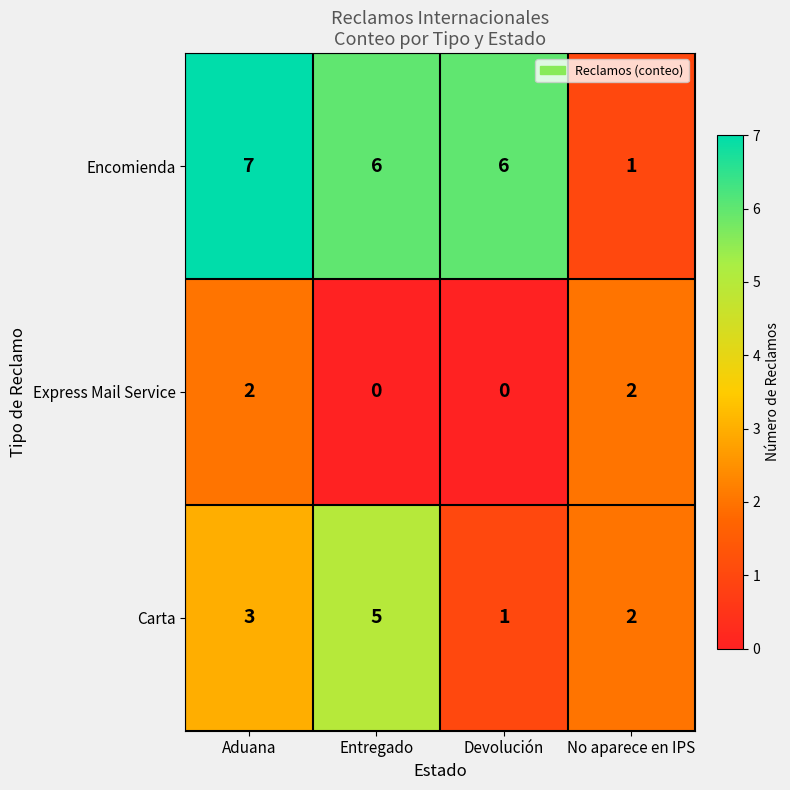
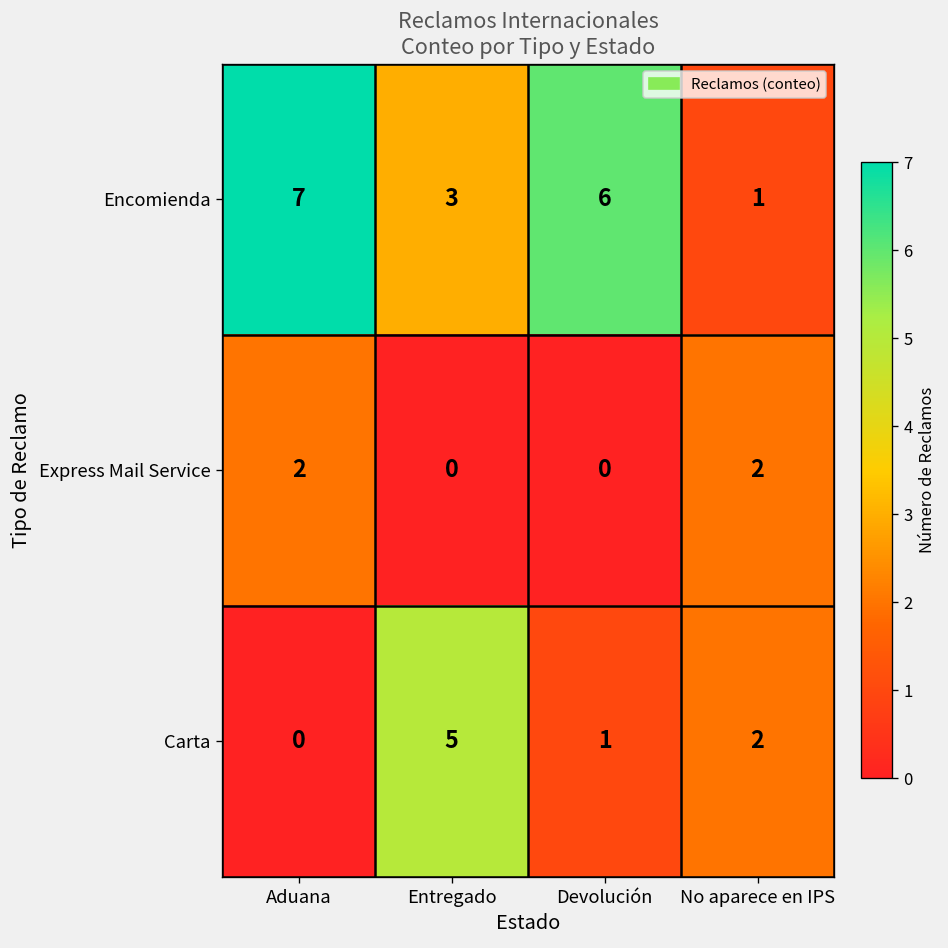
Encomienda, Entregado: 6 -> 3
Carta, Aduana: 3 -> 0
